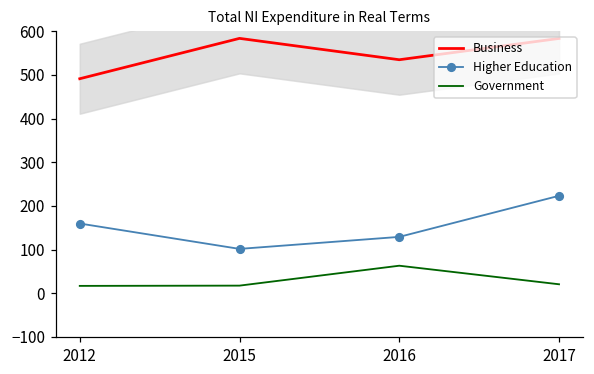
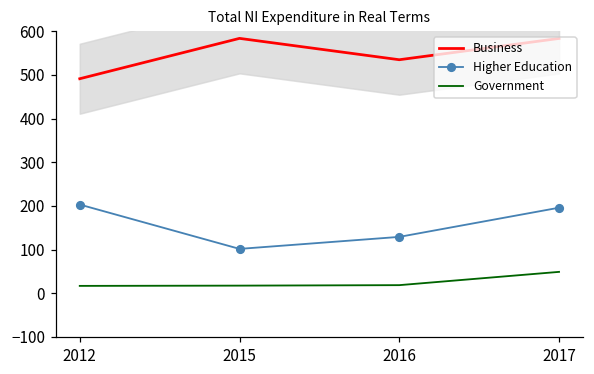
Higher Education, 2012: 160 -> 200
Government, 2016: 60 -> 20
Higher Education, 2017: 220 -> 200
Government, 2017: 20 -> 50
